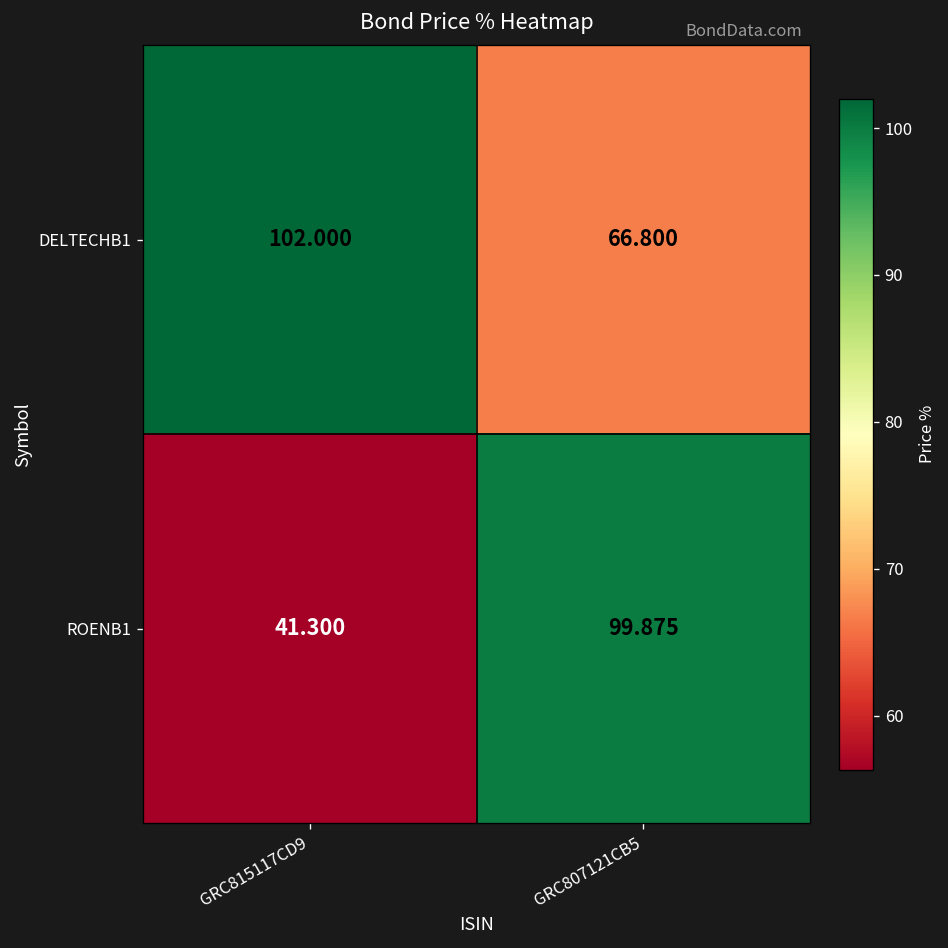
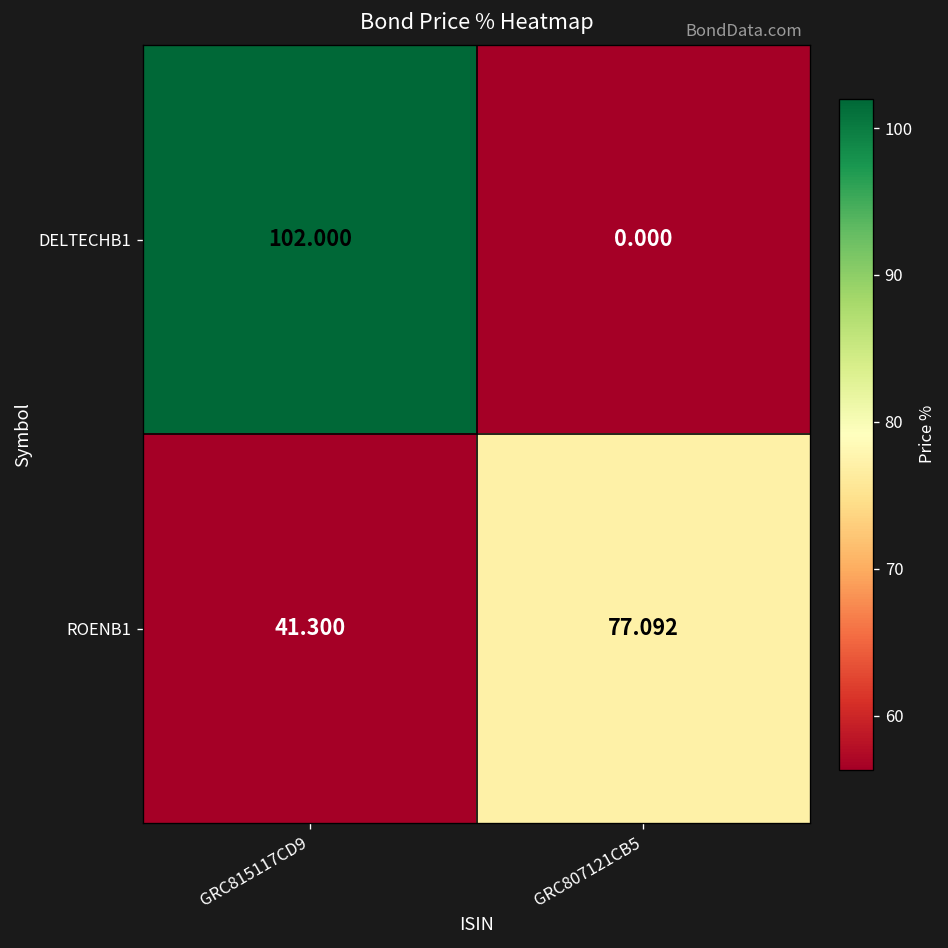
DELTECHB1, GRC807121CB5: 66.800 -> 0.000
ROENB1, GRC807121CB5: 99.875 -> 77.092
